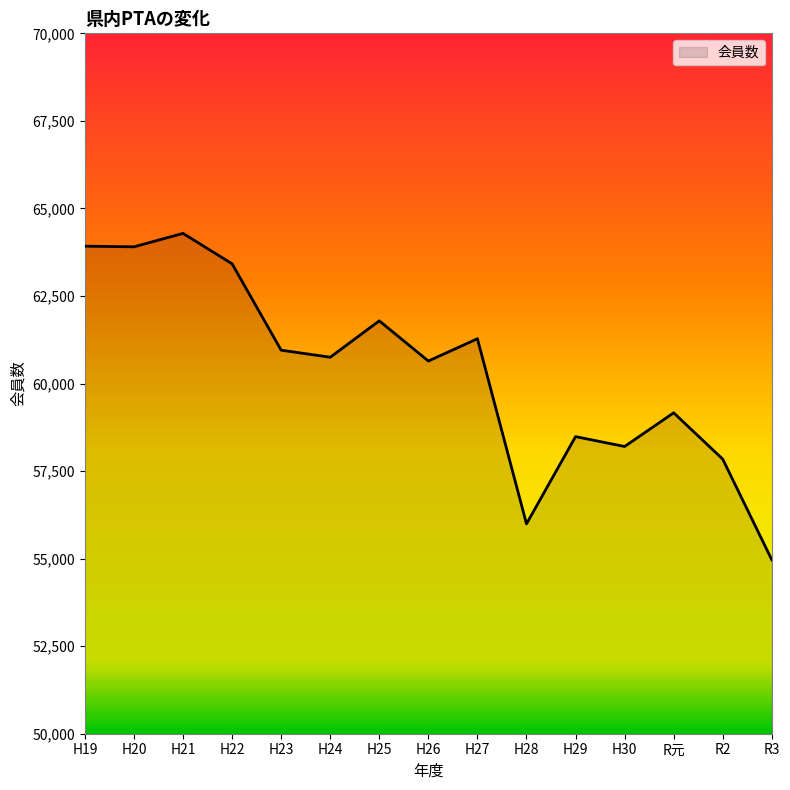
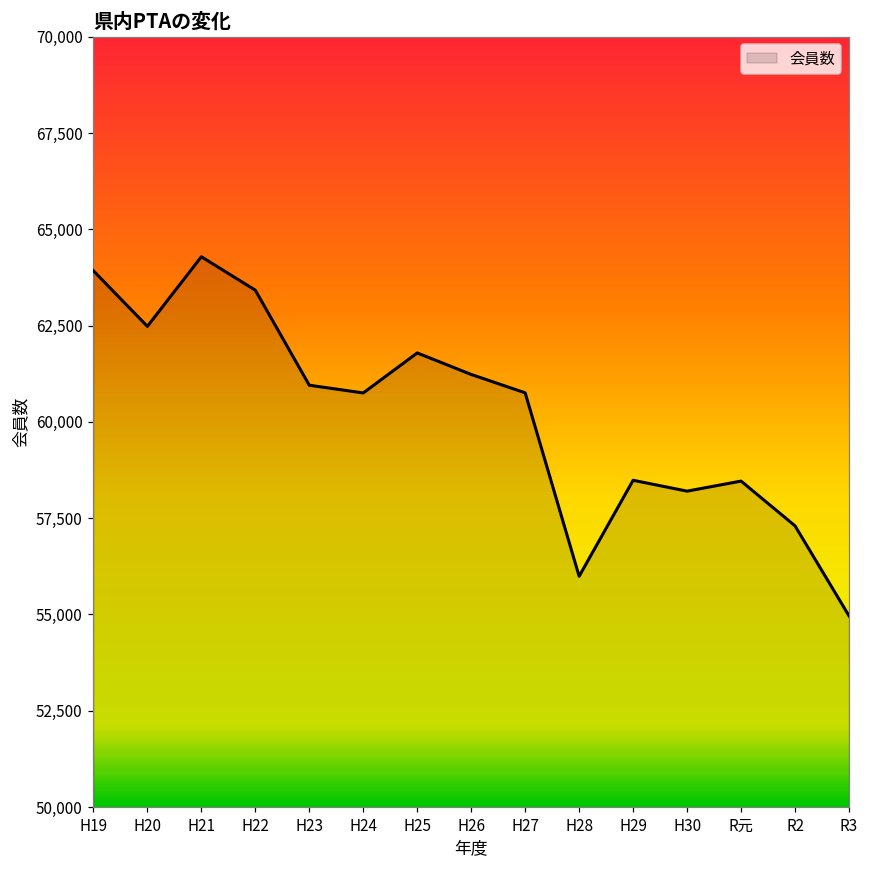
H20: 63,900 -> 62,500
H26: 60,600 -> 61,200
H27: 61,300 -> 60,800
R元: 59,200 -> 58,500
R2: 57,800 -> 57,300
